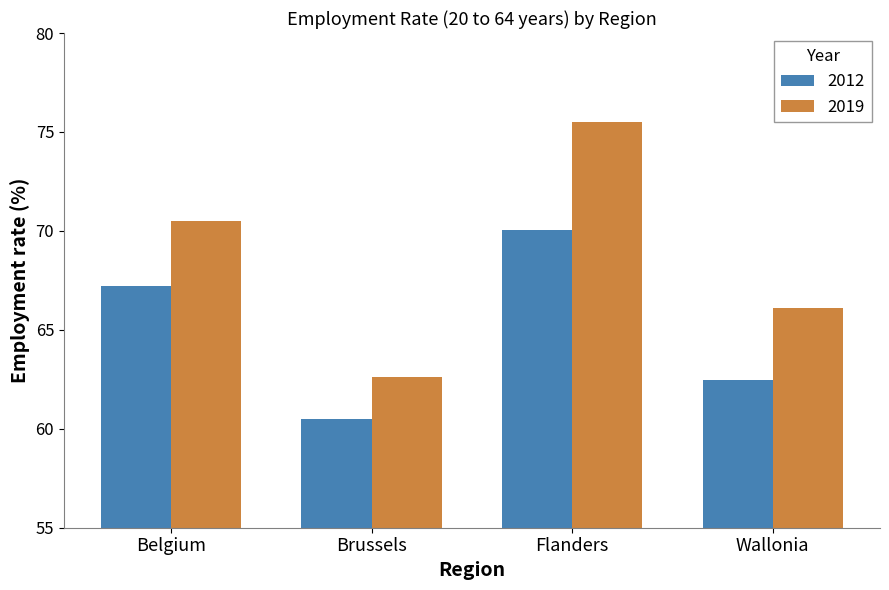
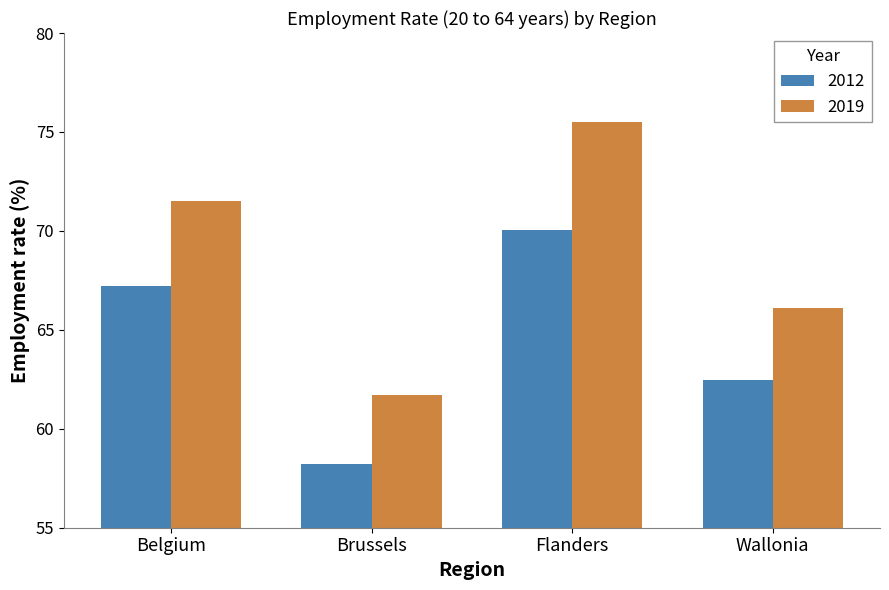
2019, Belgium: 70.5 -> 71.5
2012, Brussels: 60.5 -> 58.2
2019, Brussels: 62.6 -> 61.7
